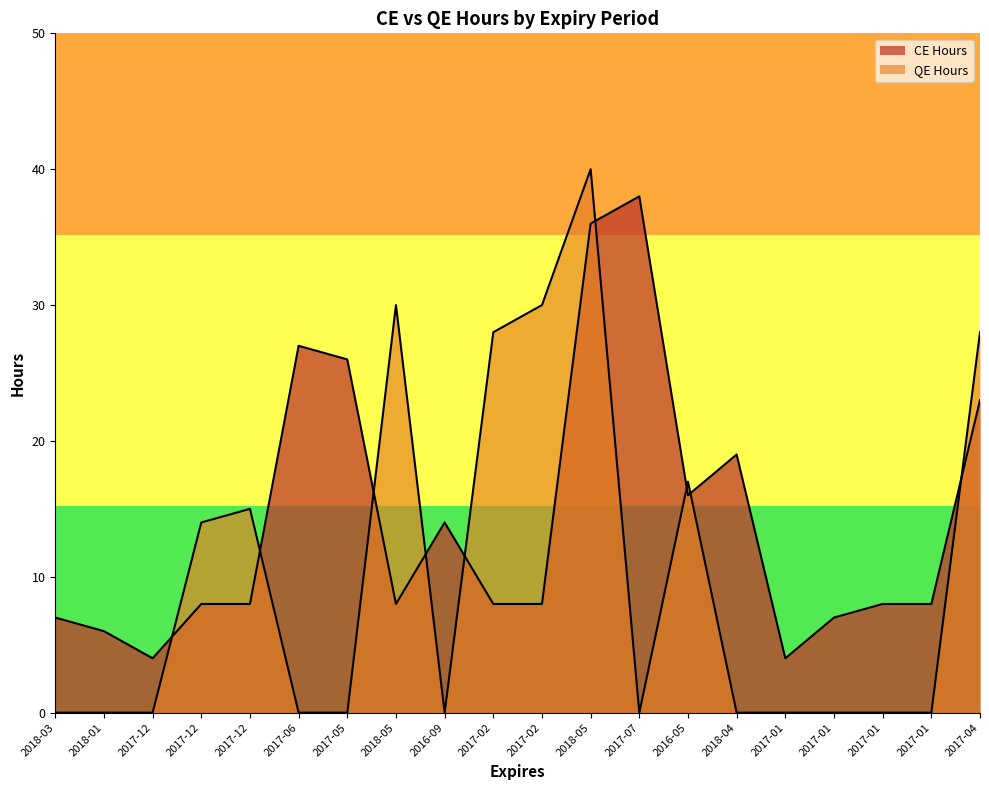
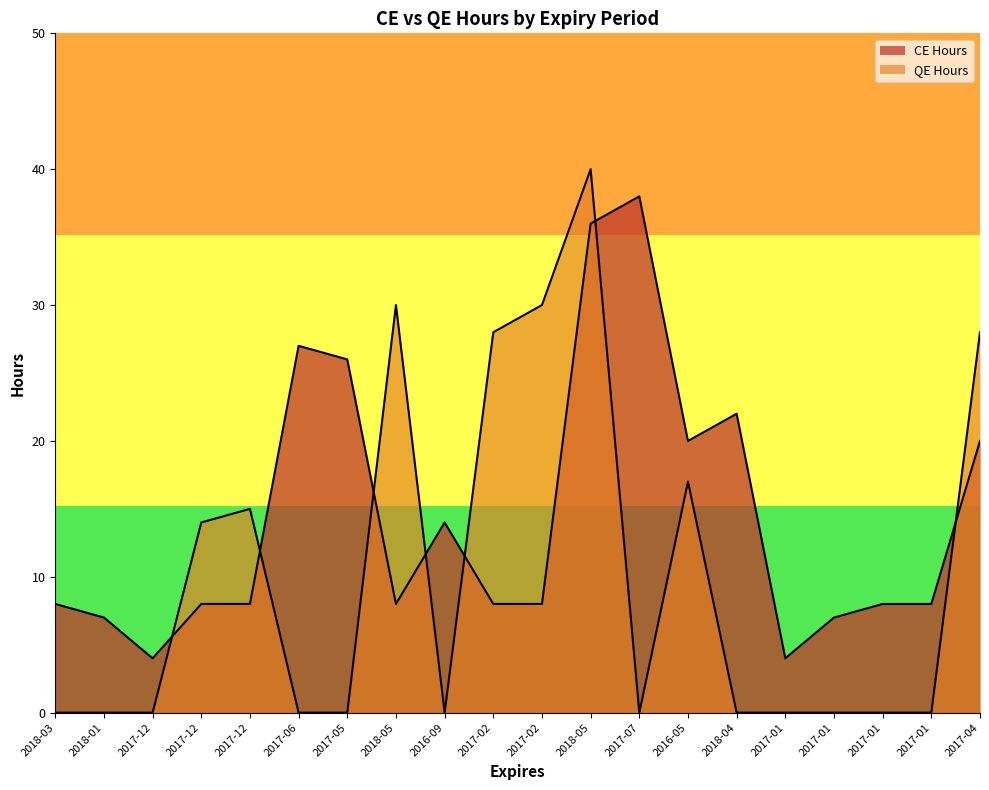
CE Hours, 2018-03: 7 -> 8
CE Hours, 2018-01: 6 -> 7
CE Hours, 2016-05: 16 -> 20
CE Hours, 2018-04: 19 -> 22
CE Hours, 2017-04: 23 -> 20
